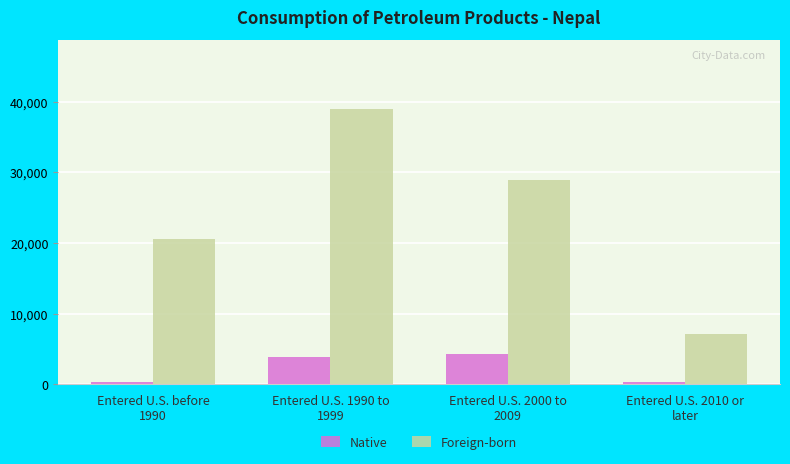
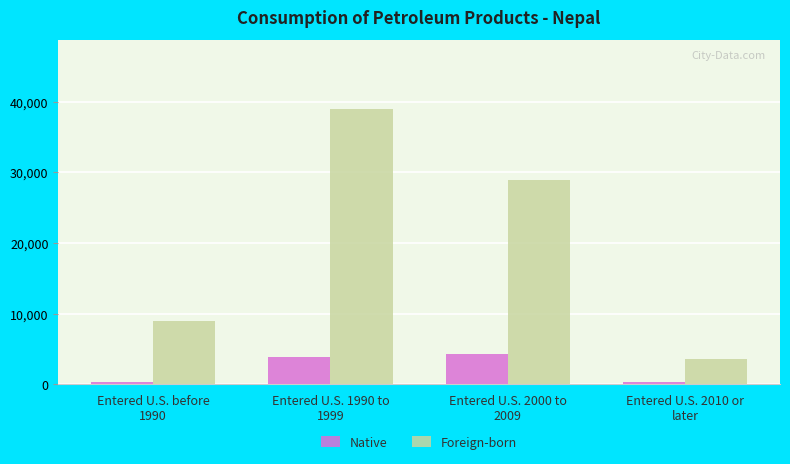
Foreign-born, Entered U.S. before 1990: 21,000 -> 9,000
Foreign-born, Entered U.S. 2010 or later: 7,000 -> 4,000
